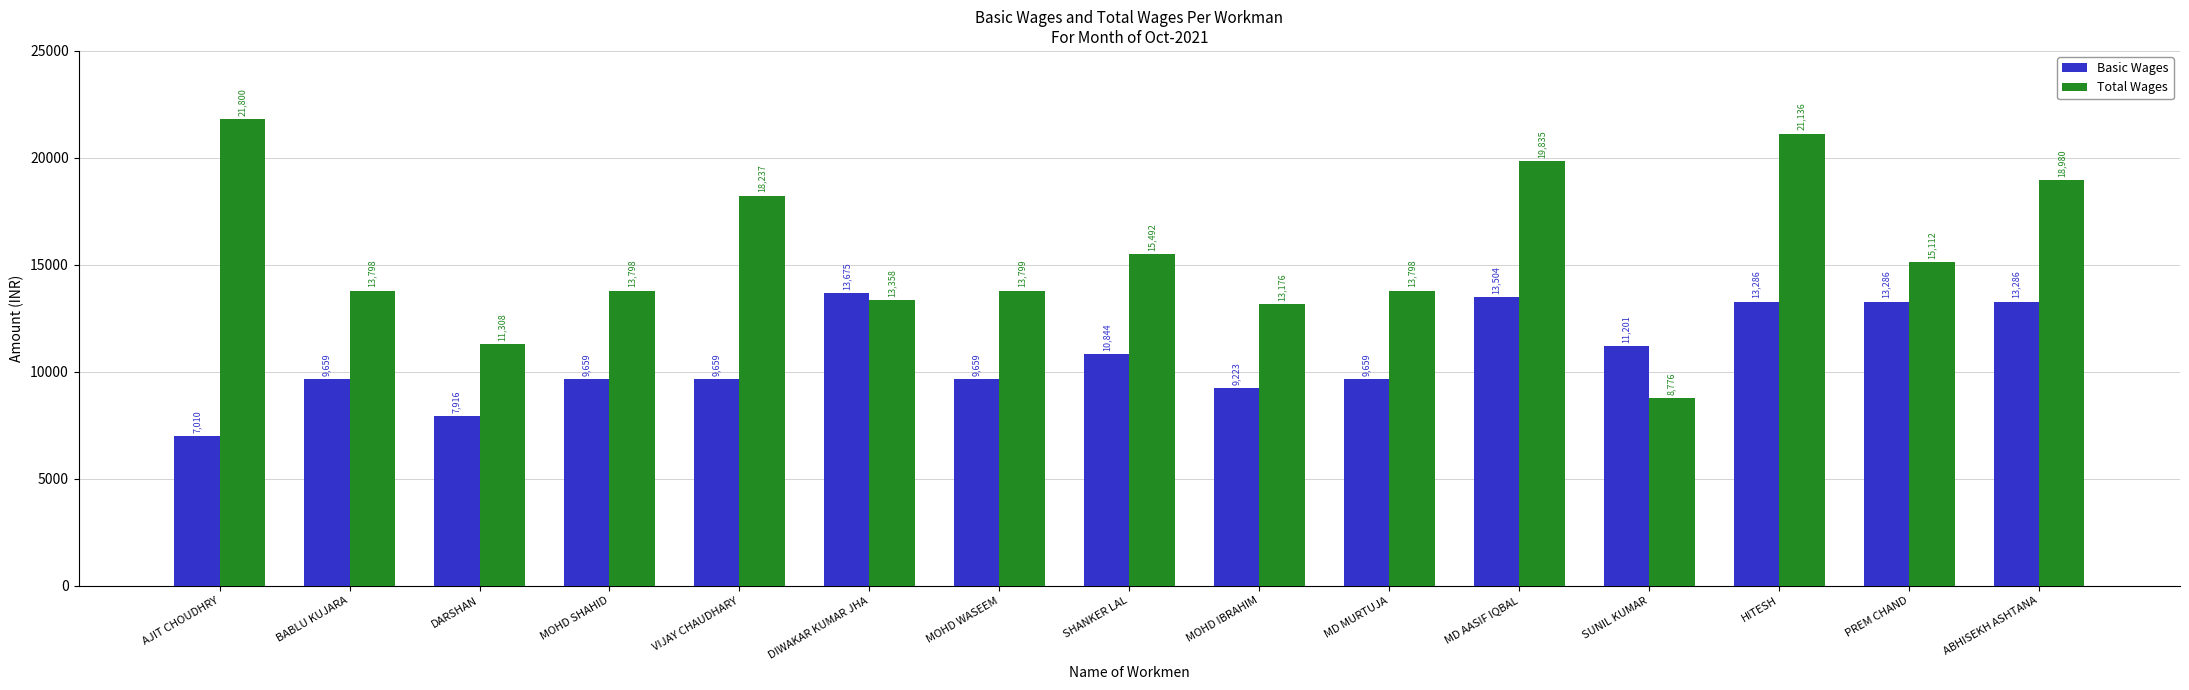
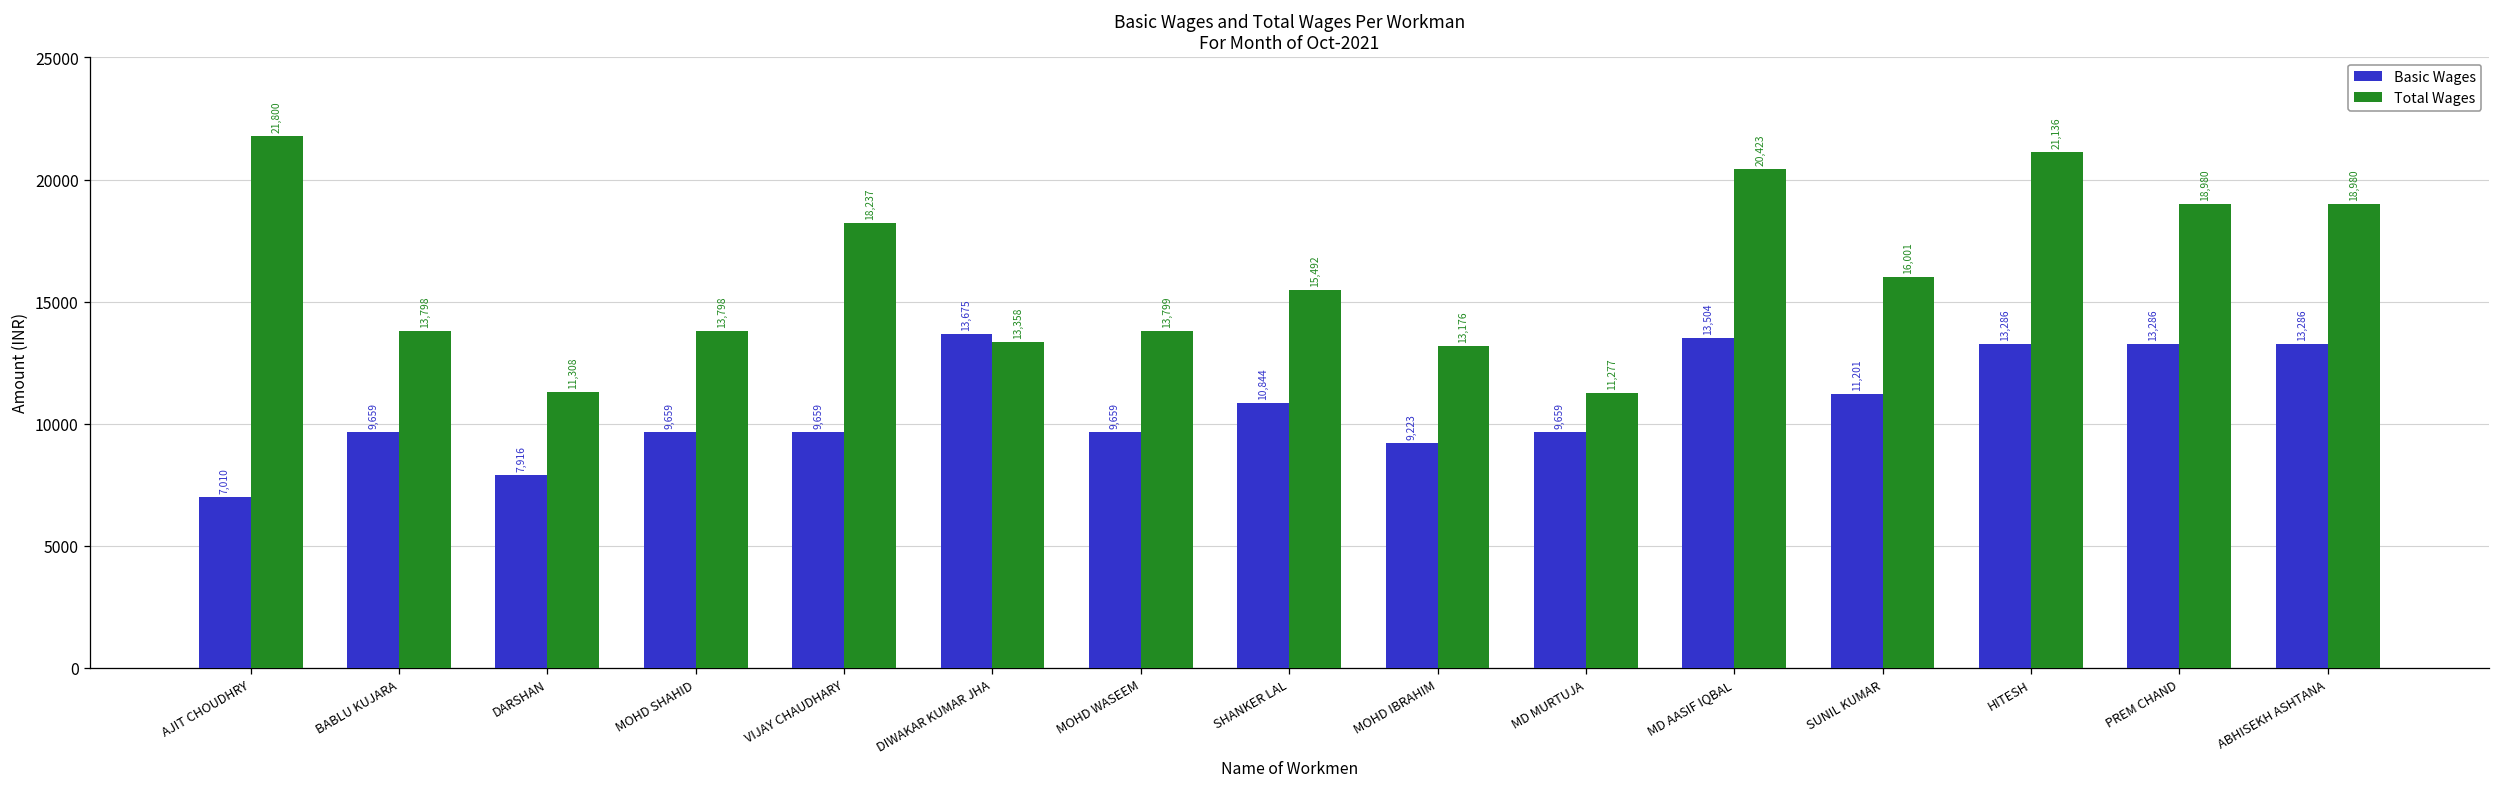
Total Wages, MD MURTUJA: 13,798 -> 11,277
Total Wages, MD AASIF IQBAL: 19,835 -> 20,423
Total Wages, SUNIL KUMAR: 8,776 -> 16,001
Total Wages, PREM CHAND: 15,112 -> 18,980
